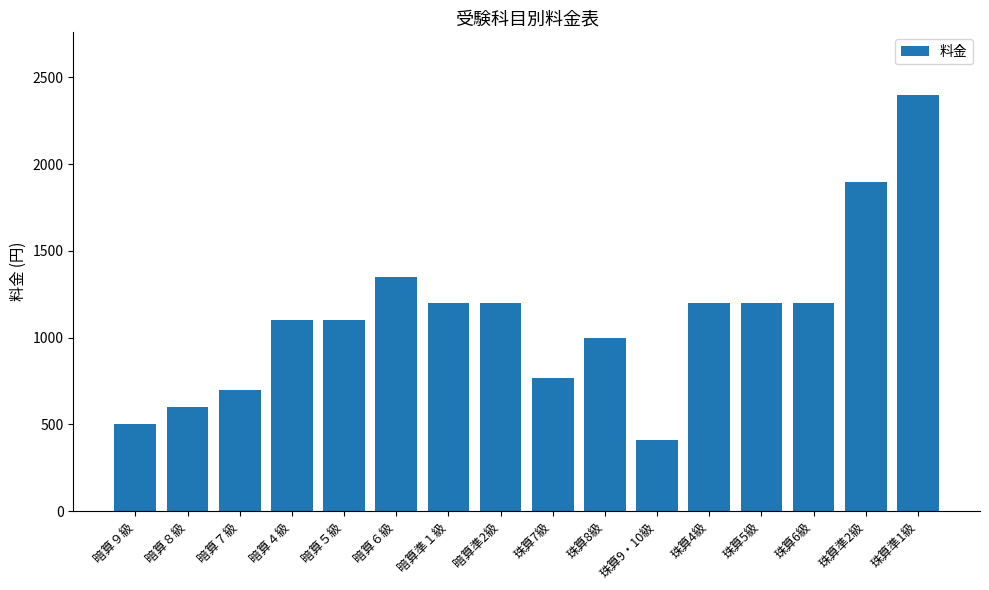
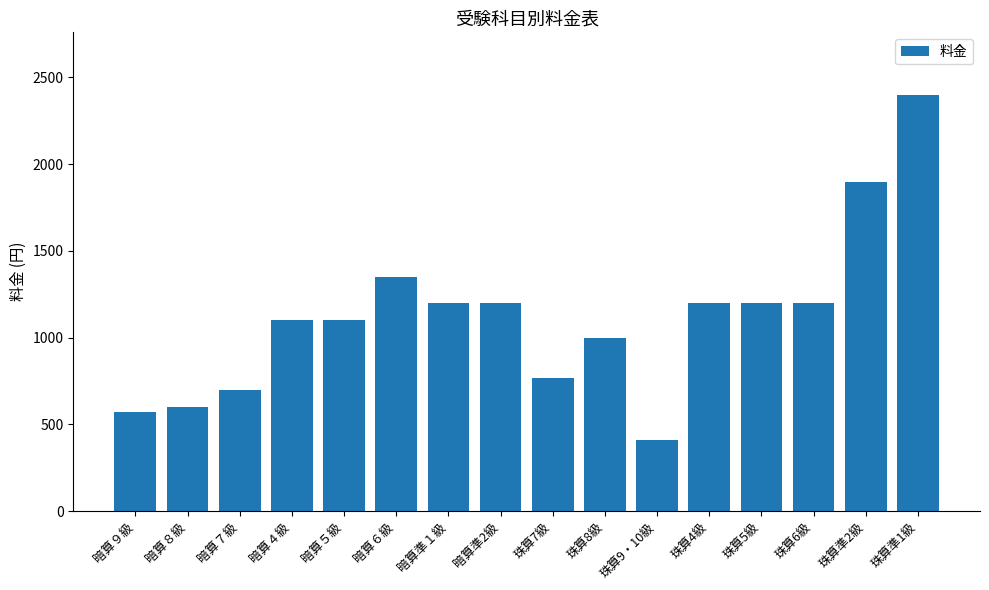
暗算９級: 500 -> 570
